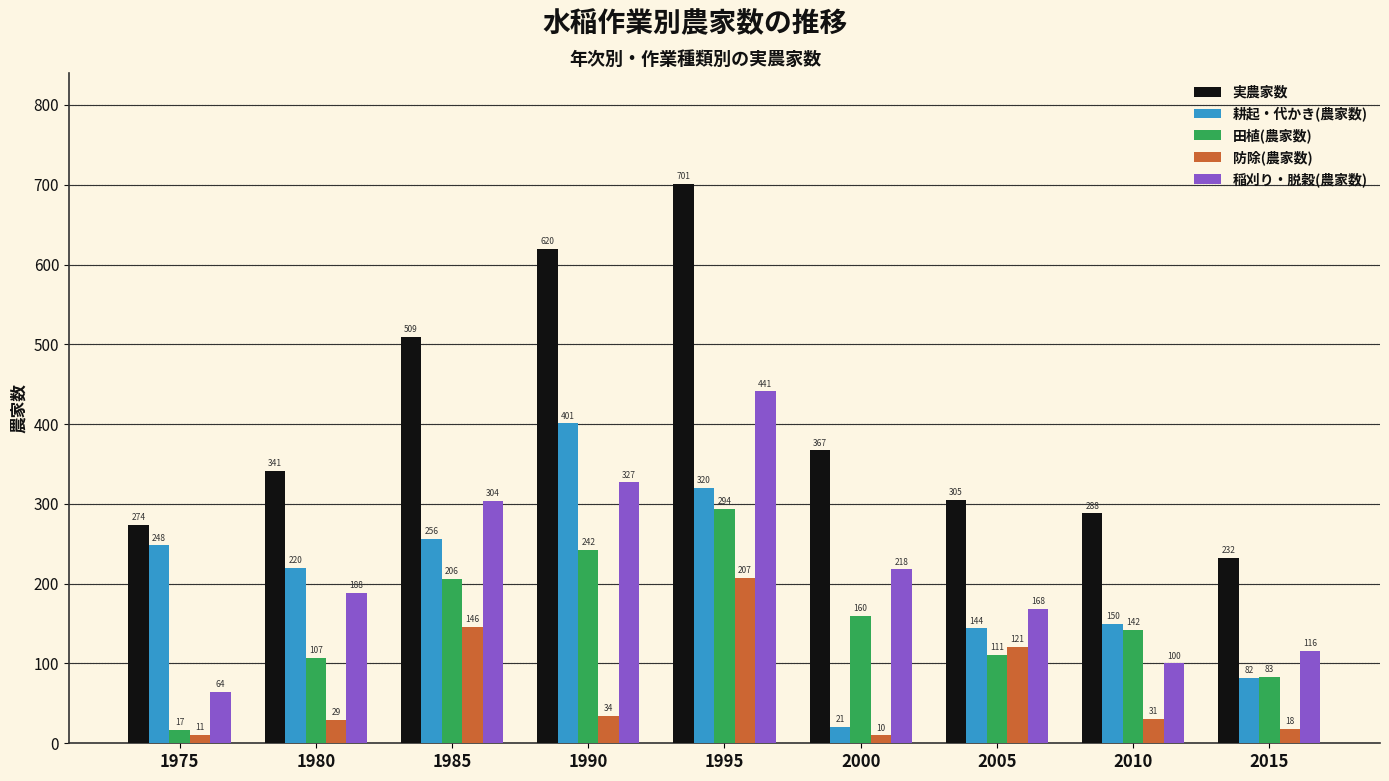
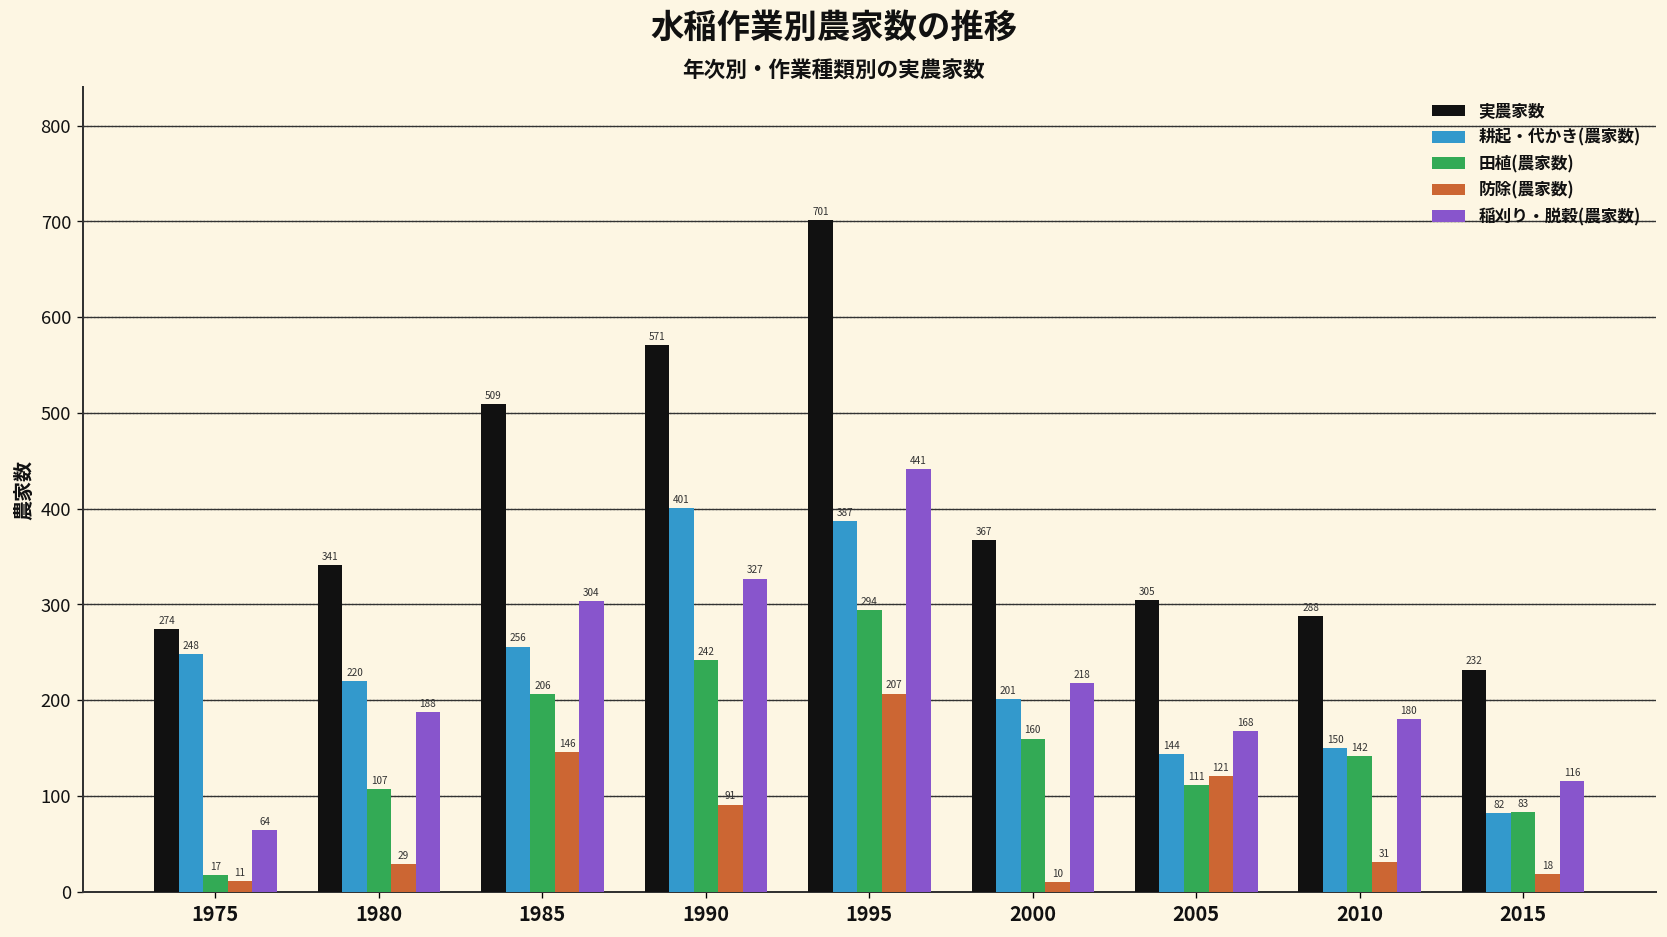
実農家数, 1990: 620 -> 571
防除(農家数), 1990: 34 -> 91
耕起・代かき(農家数), 1995: 320 -> 387
耕起・代かき(農家数), 2000: 21 -> 201
稲刈り・脱穀(農家数), 2010: 100 -> 180
